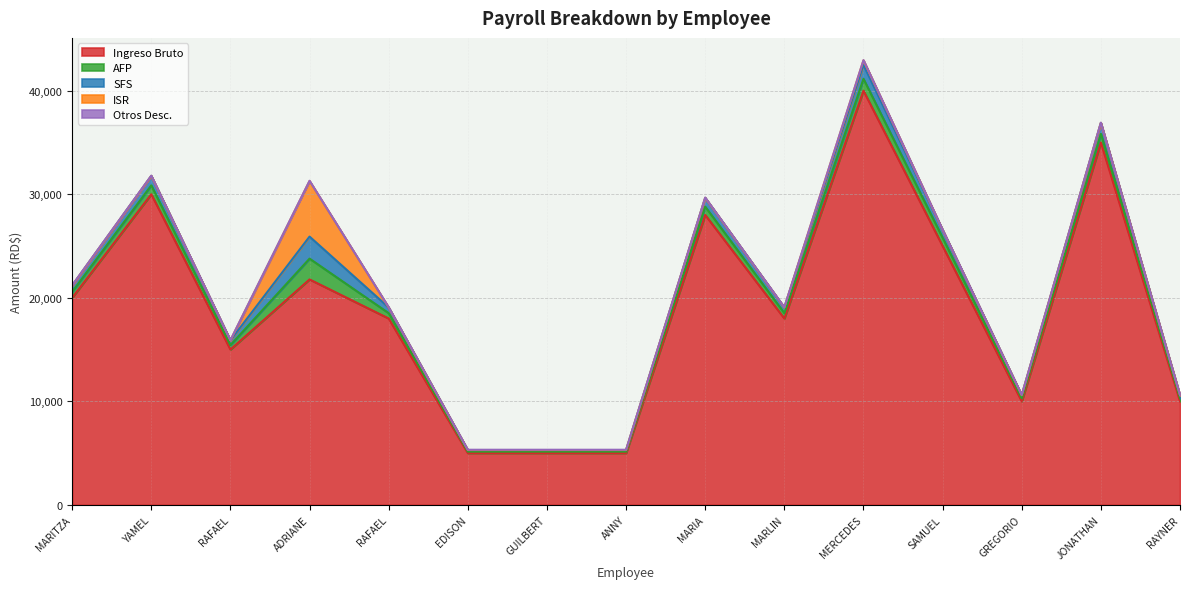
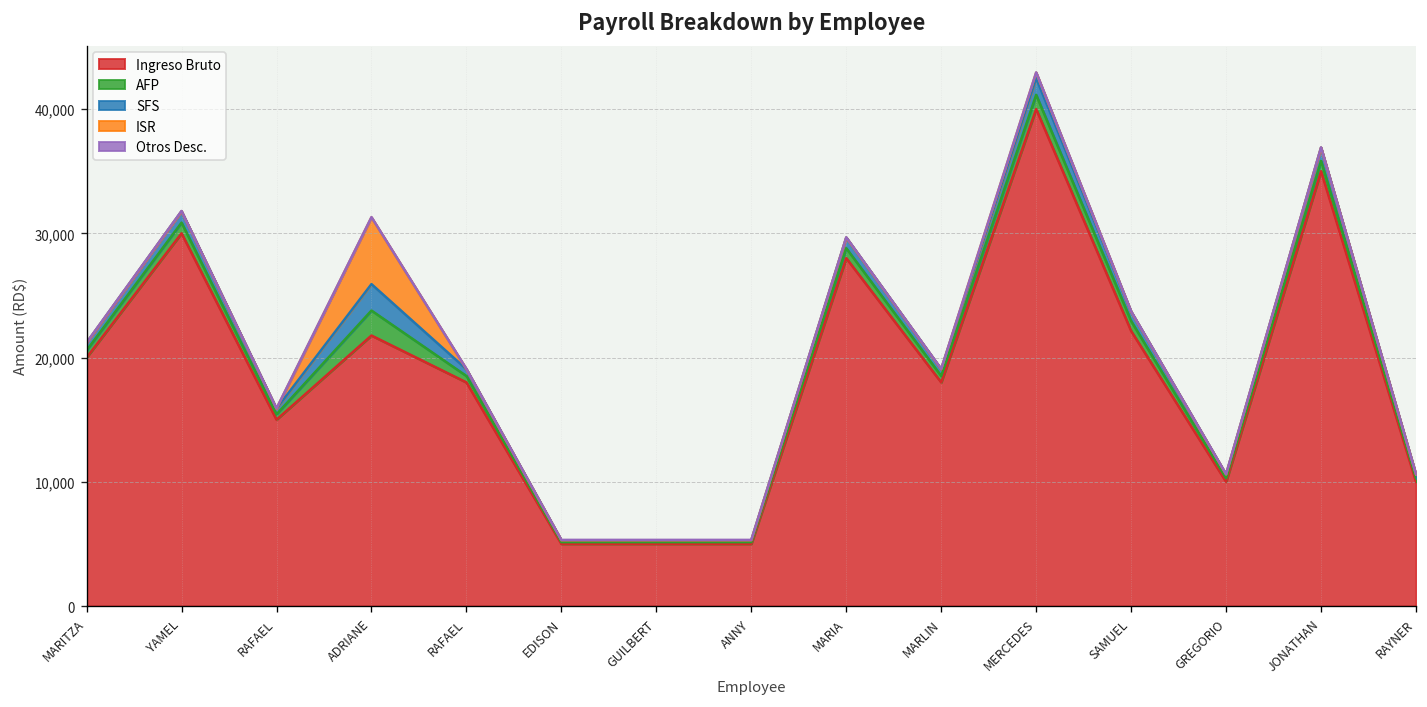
Ingreso Bruto, SAMUEL: 25,000 -> 22,100
